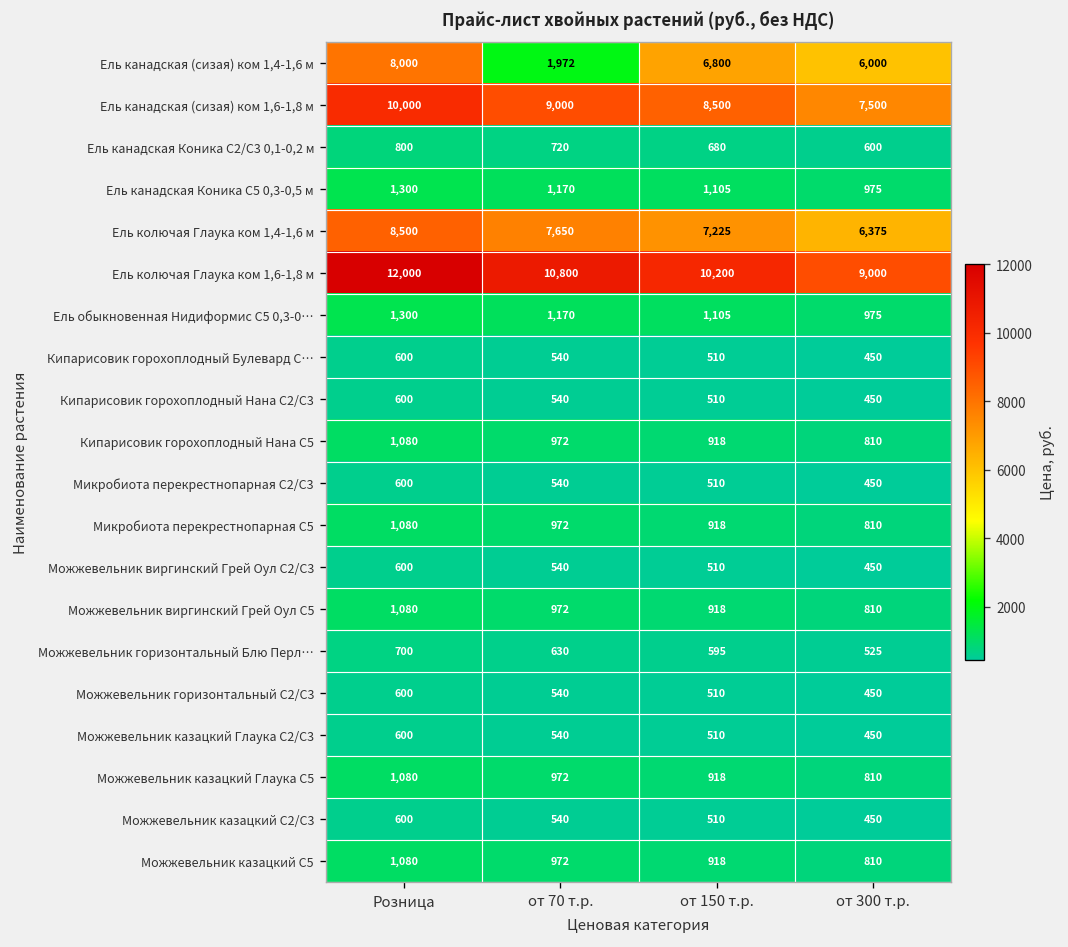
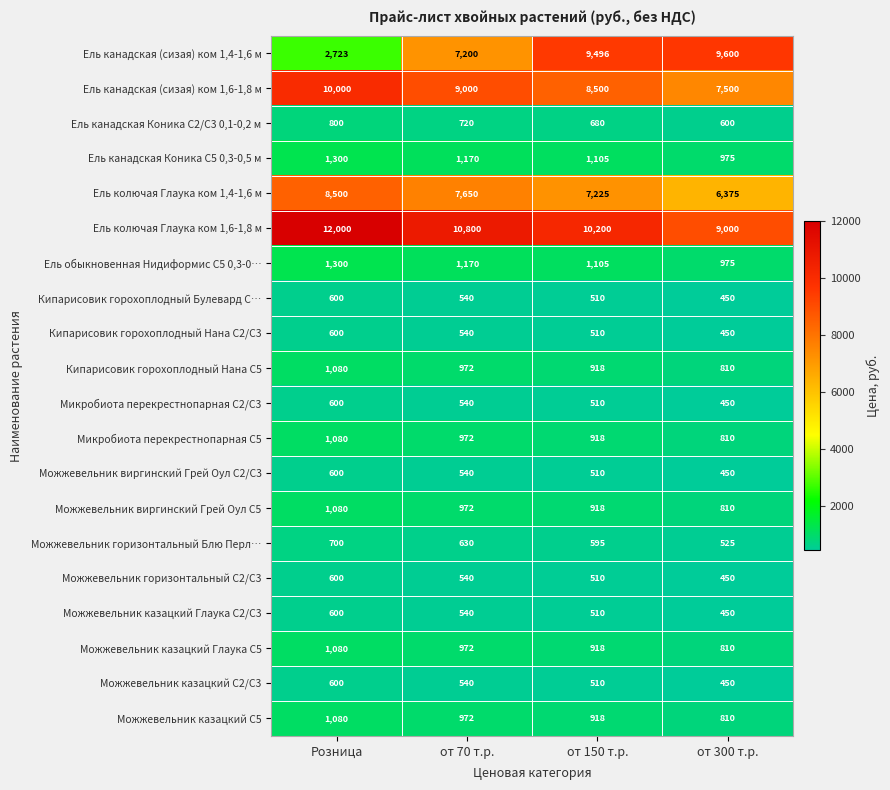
Ель канадская (сизая) ком 1,4-1,6 м, Розница: 8,000 -> 2,723
Ель канадская (сизая) ком 1,4-1,6 м, от 70 т.р.: 1,972 -> 7,200
Ель канадская (сизая) ком 1,4-1,6 м, от 150 т.р.: 6,800 -> 9,496
Ель канадская (сизая) ком 1,4-1,6 м, от 300 т.р.: 6,000 -> 9,600
